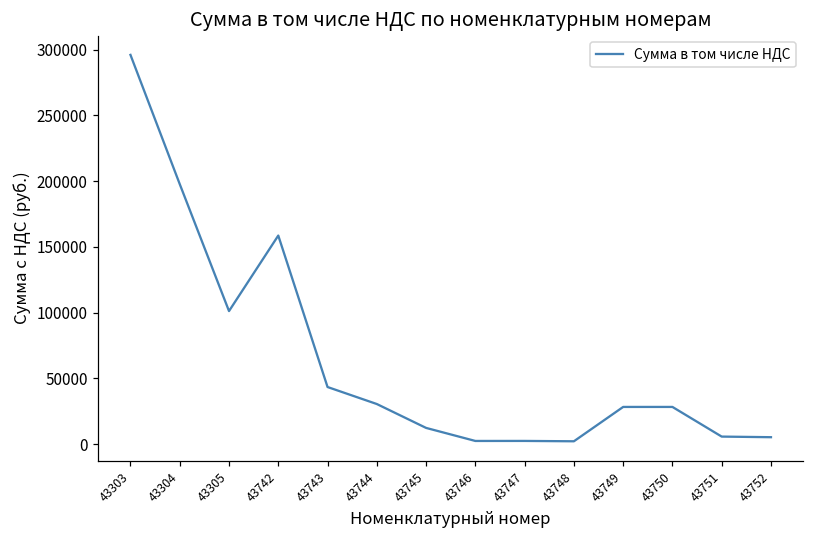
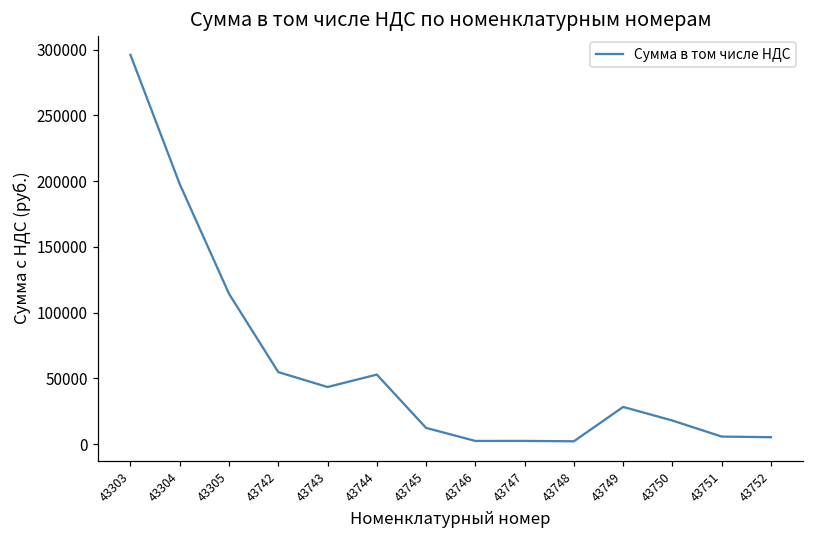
43305: 101000 -> 114000
43742: 159000 -> 55000
43744: 31000 -> 53000
43750: 28000 -> 18000
